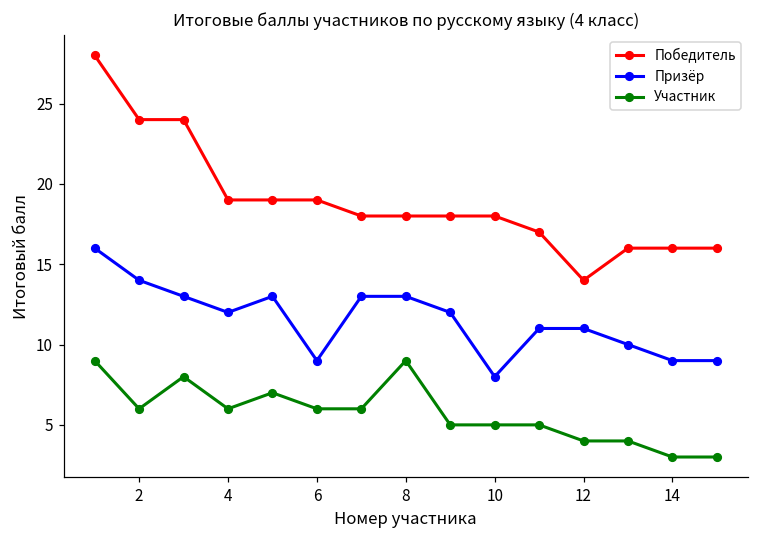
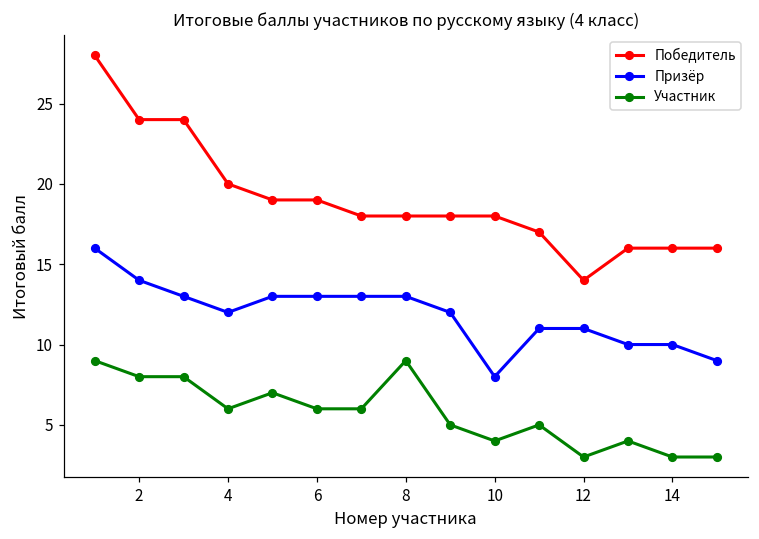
Участник, 2: 6 -> 8
Победитель, 4: 19 -> 20
Призёр, 6: 9 -> 13
Участник, 10: 5 -> 4
Участник, 12: 4 -> 3
Призёр, 14: 9 -> 10
